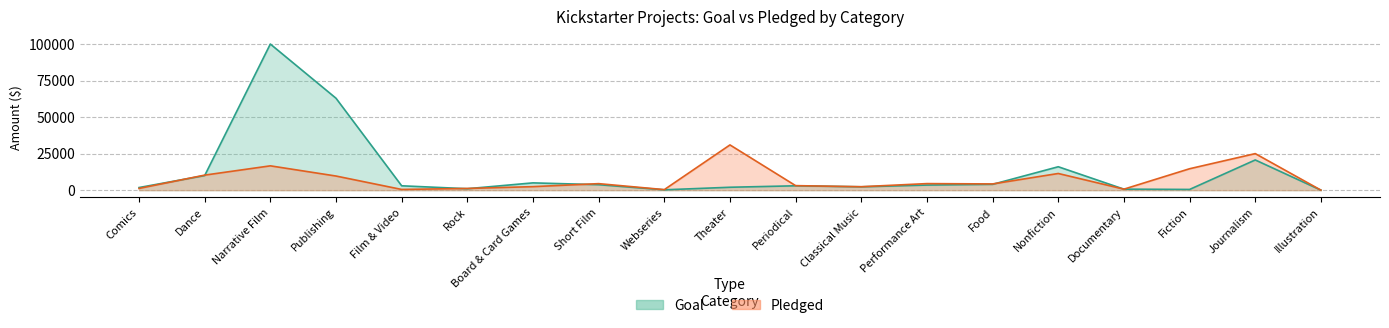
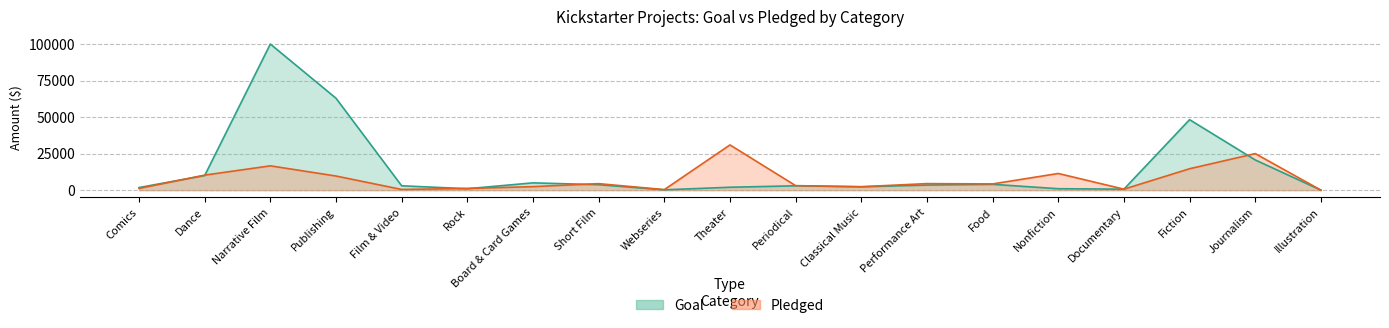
Goal, Nonfiction: 16000 -> 1000
Goal, Fiction: 1000 -> 48000
